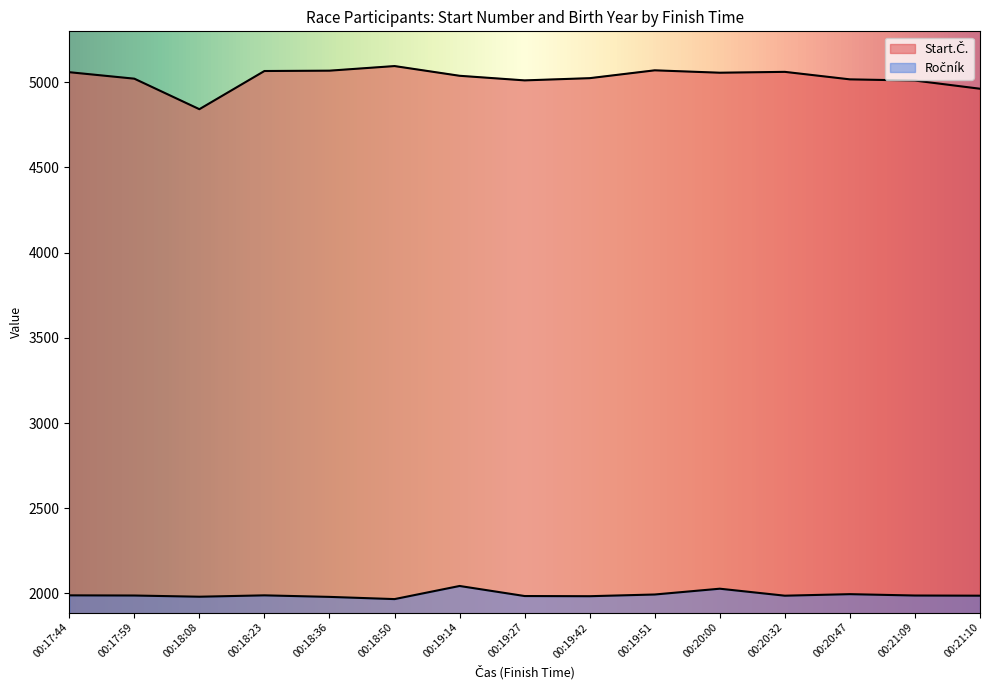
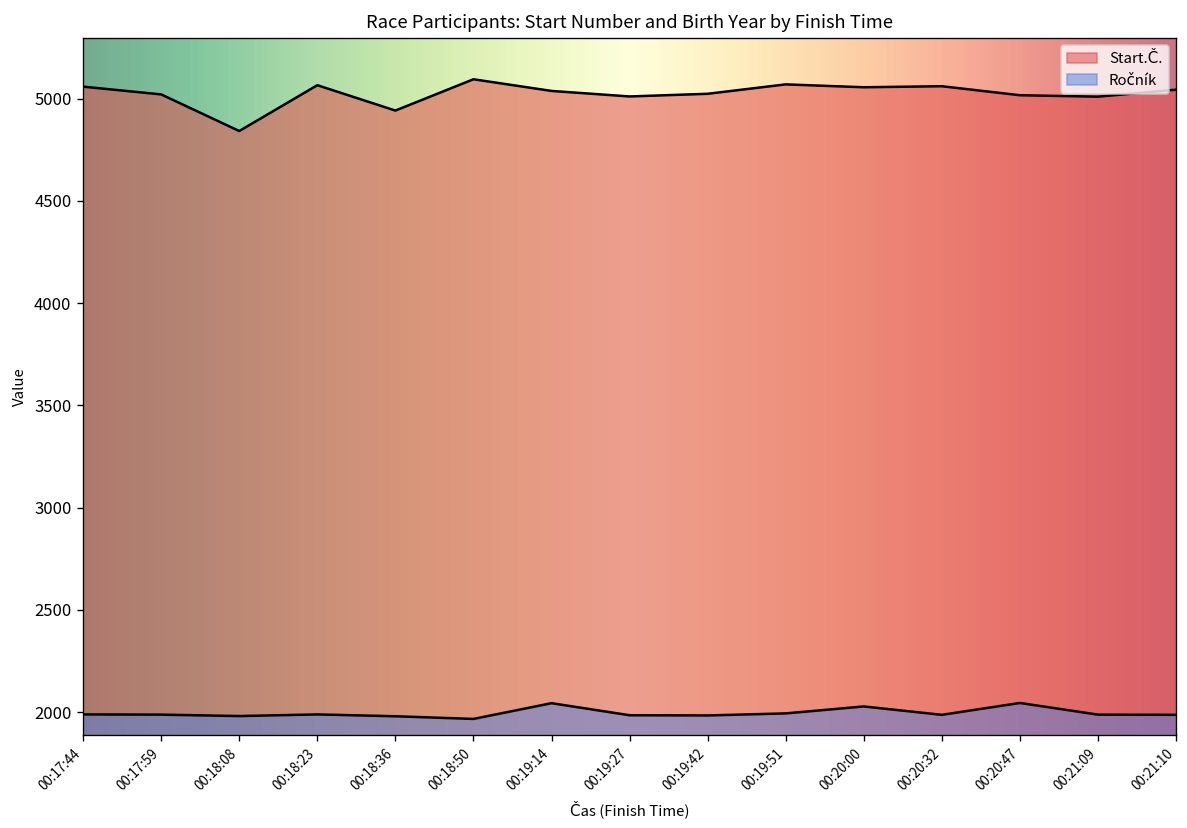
Start.Č., 00:18:36: 5070 -> 4940
Ročník, 00:20:47: 2000 -> 2050
Start.Č., 00:21:10: 4960 -> 5040
